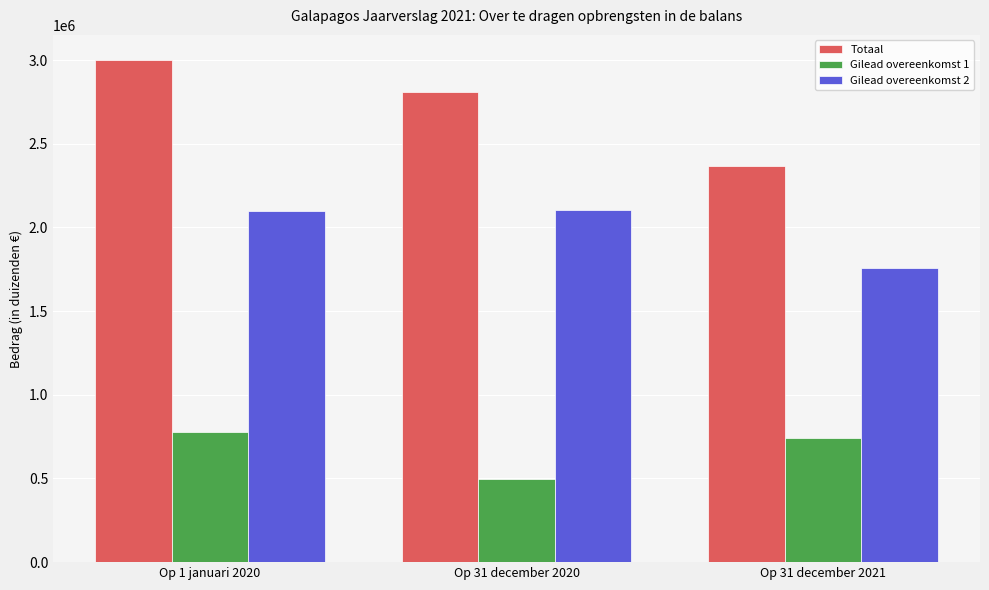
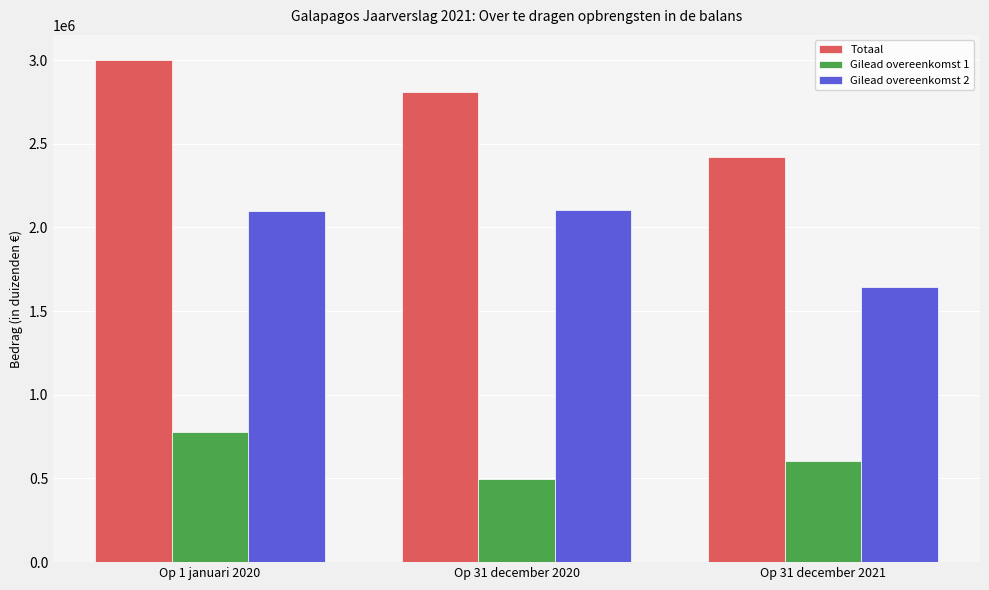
Totaal, Op 31 december 2021: 2360000 -> 2420000
Gilead overeenkomst 1, Op 31 december 2021: 740000 -> 600000
Gilead overeenkomst 2, Op 31 december 2021: 1760000 -> 1640000
